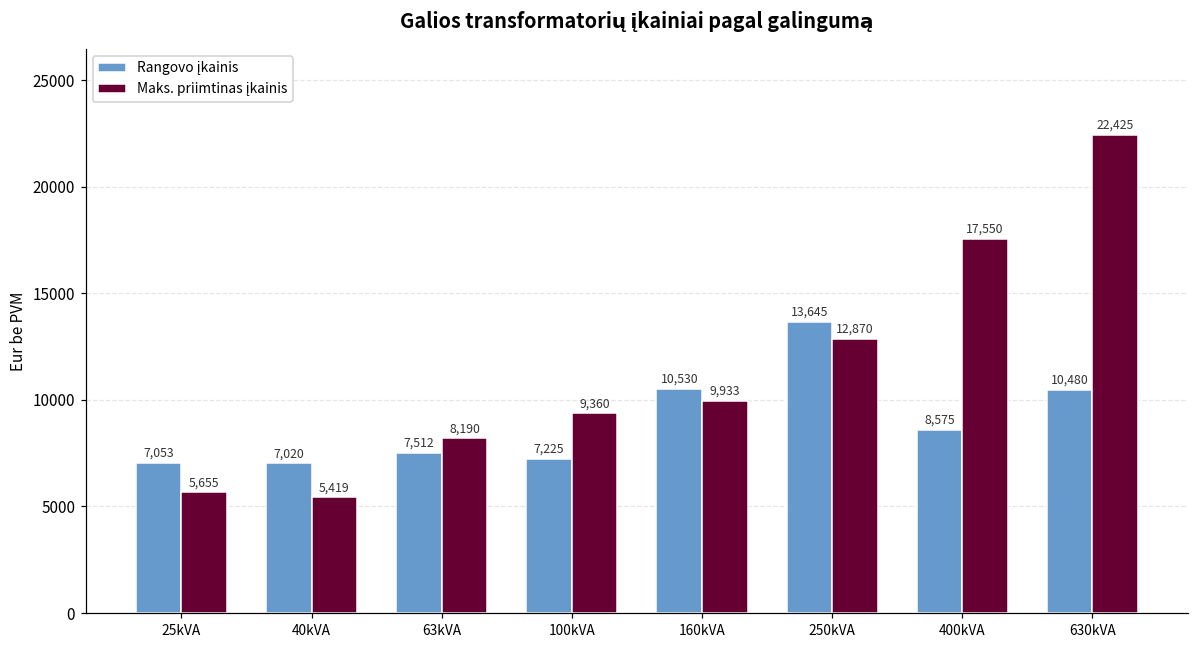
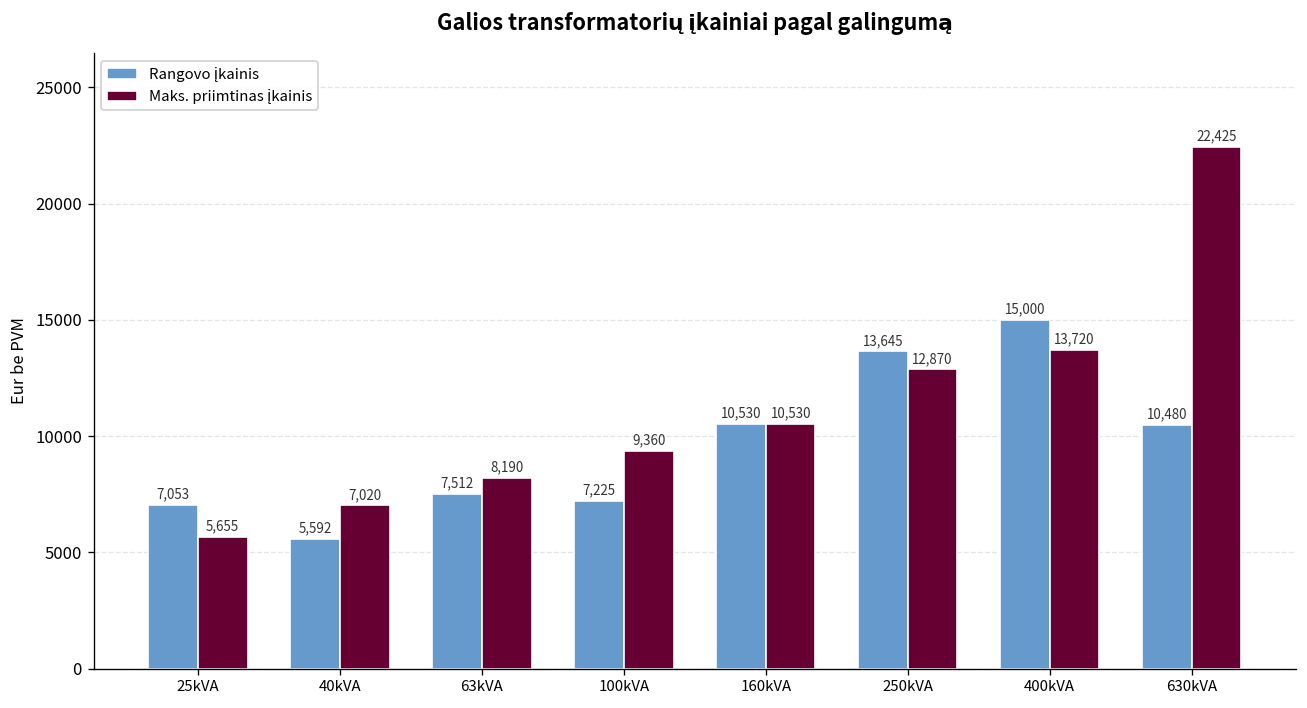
Rangovo įkainis, 40kVA: 7,020 -> 5,592
Maks. priimtinas įkainis, 40kVA: 5,419 -> 7,020
Maks. priimtinas įkainis, 160kVA: 9,933 -> 10,530
Rangovo įkainis, 400kVA: 8,575 -> 15,000
Maks. priimtinas įkainis, 400kVA: 17,550 -> 13,720
